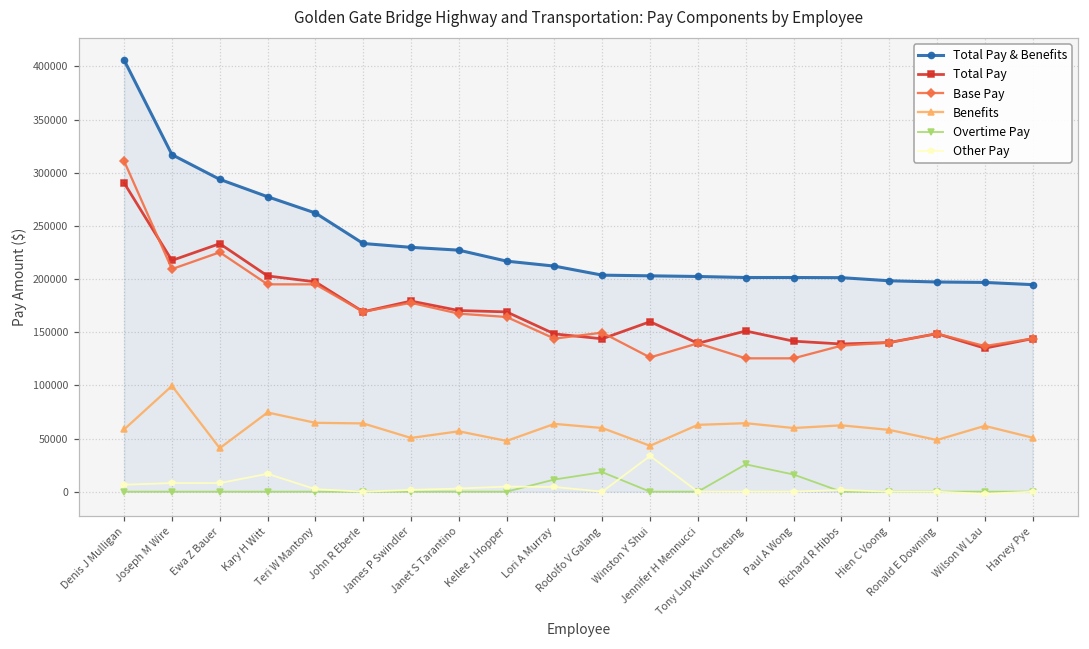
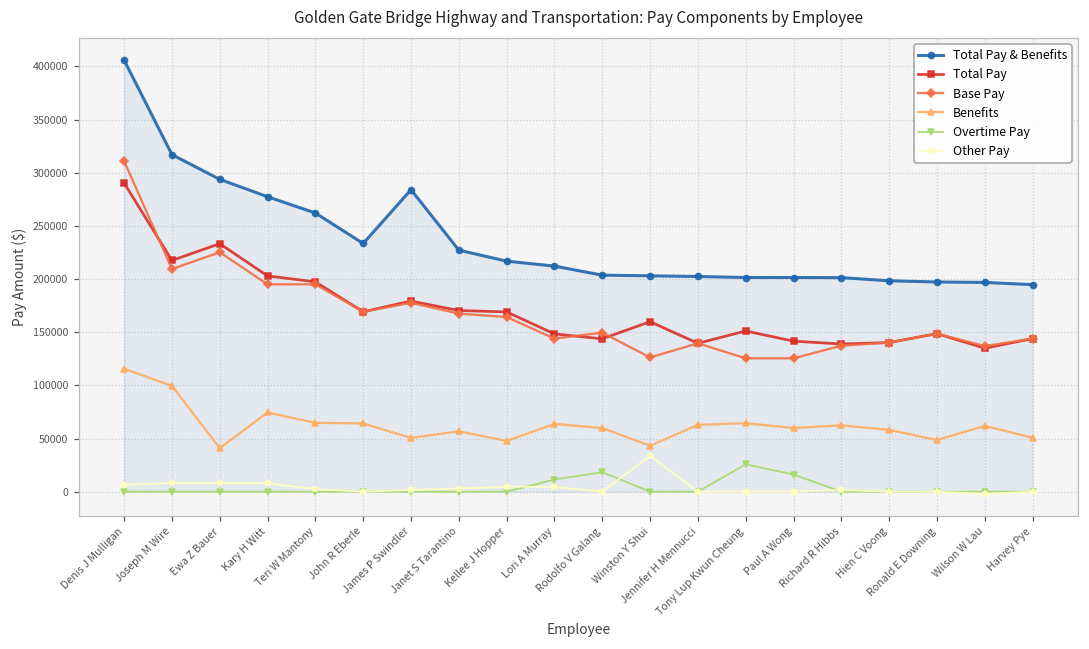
Benefits, Denis J Mulligan: 60000 -> 120000
Other Pay, Kary H Witt: 20000 -> 10000
Total Pay & Benefits, James P Swindler: 230000 -> 280000
